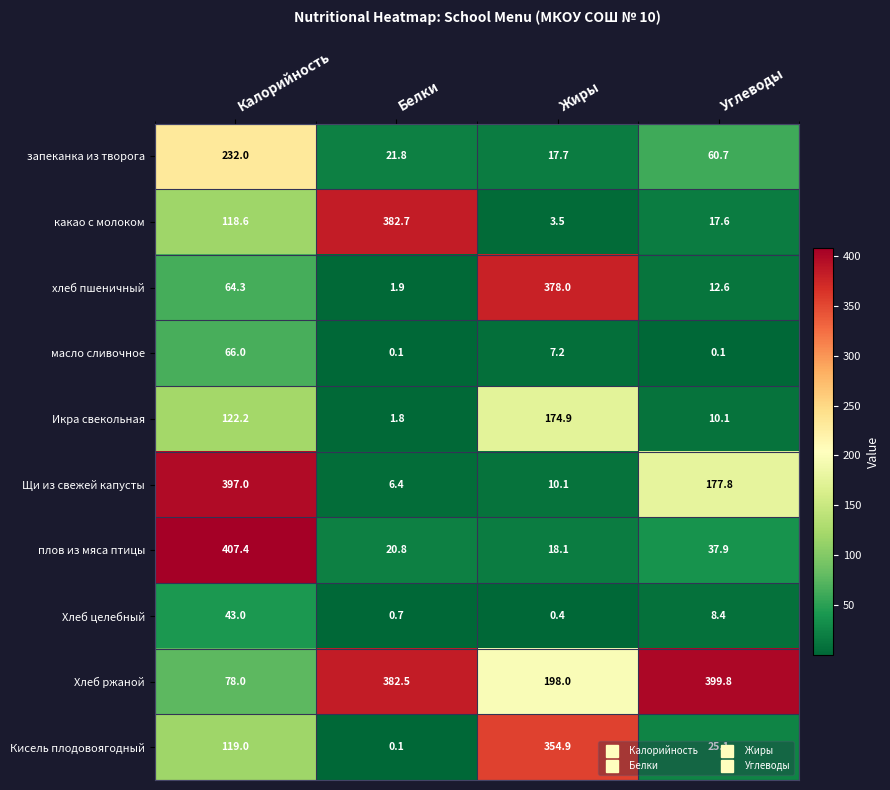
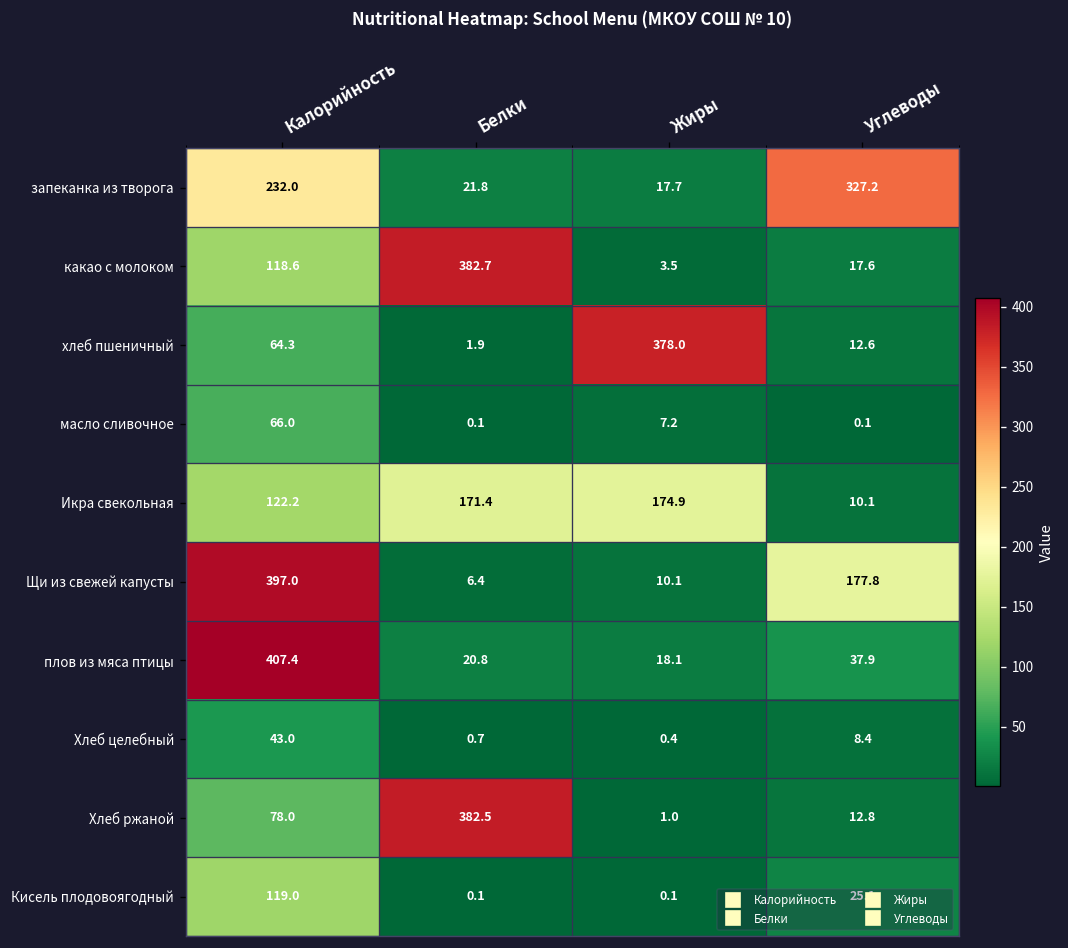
запеканка из творога, Углеводы: 60.7 -> 327.2
Икра свекольная, Белки: 1.8 -> 171.4
Хлеб ржаной, Жиры: 198.0 -> 1.0
Хлеб ржаной, Углеводы: 399.8 -> 12.8
Кисель плодовоягодный, Жиры: 354.9 -> 0.1
